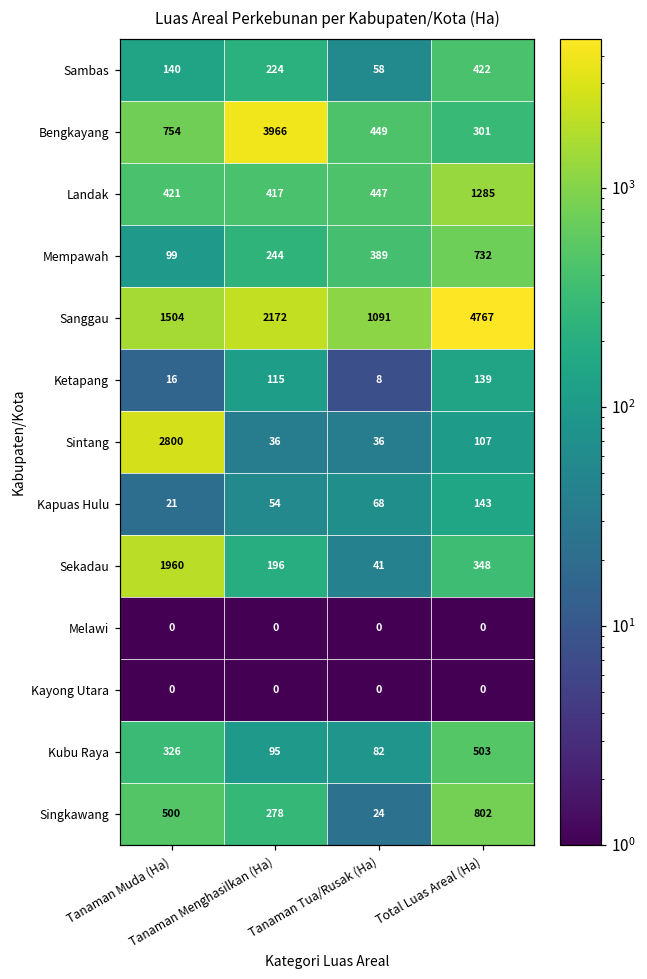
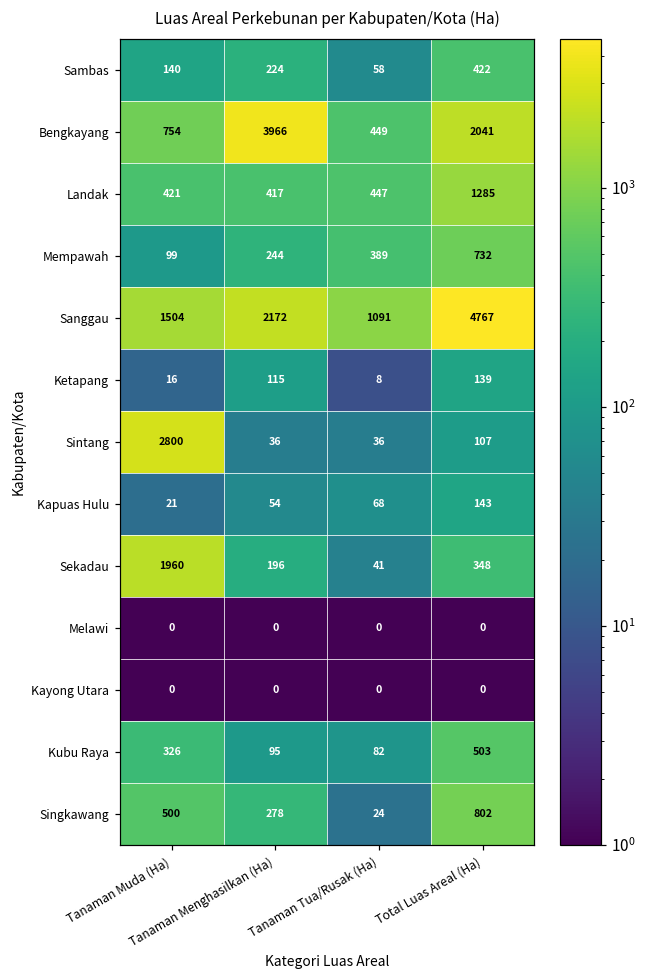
Bengkayang, Total Luas Areal (Ha): 301 -> 2041
